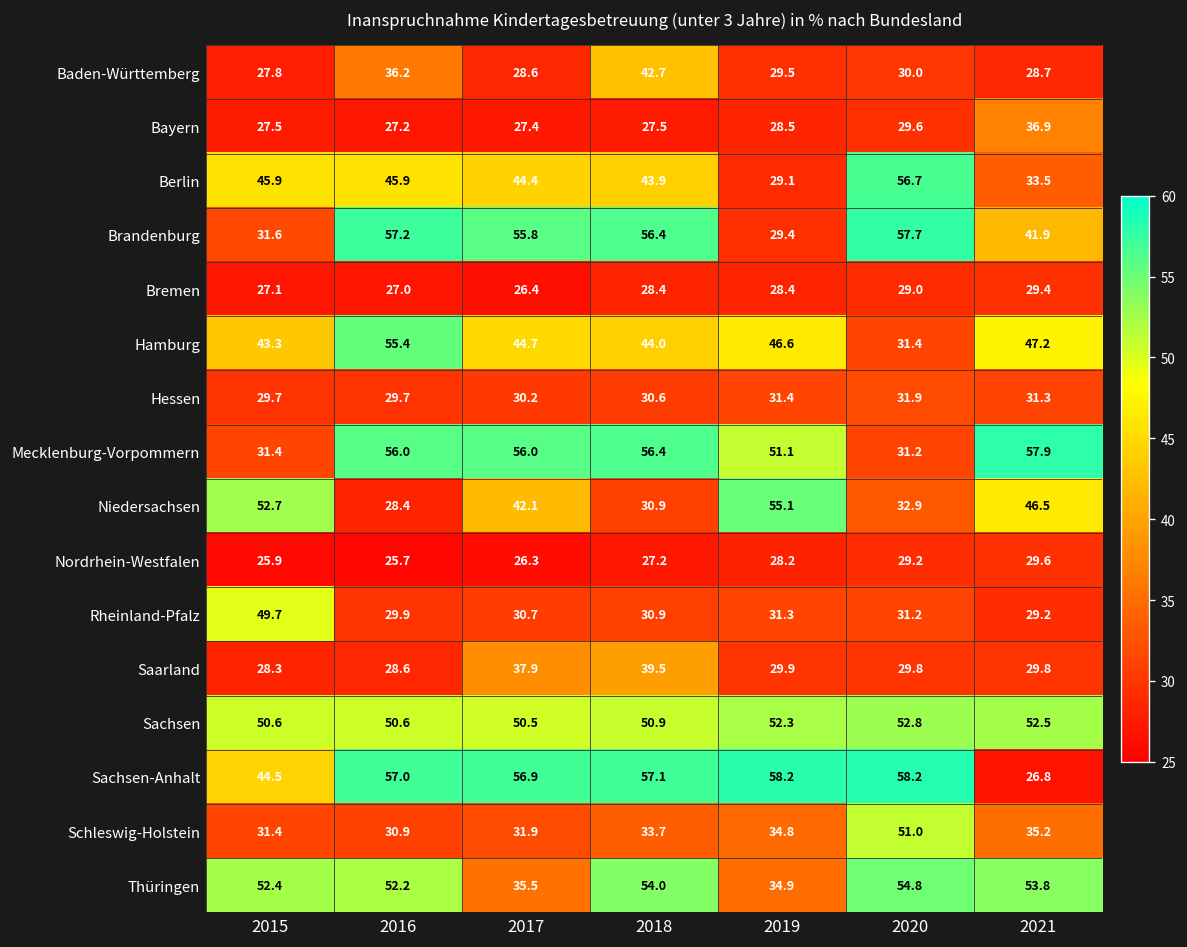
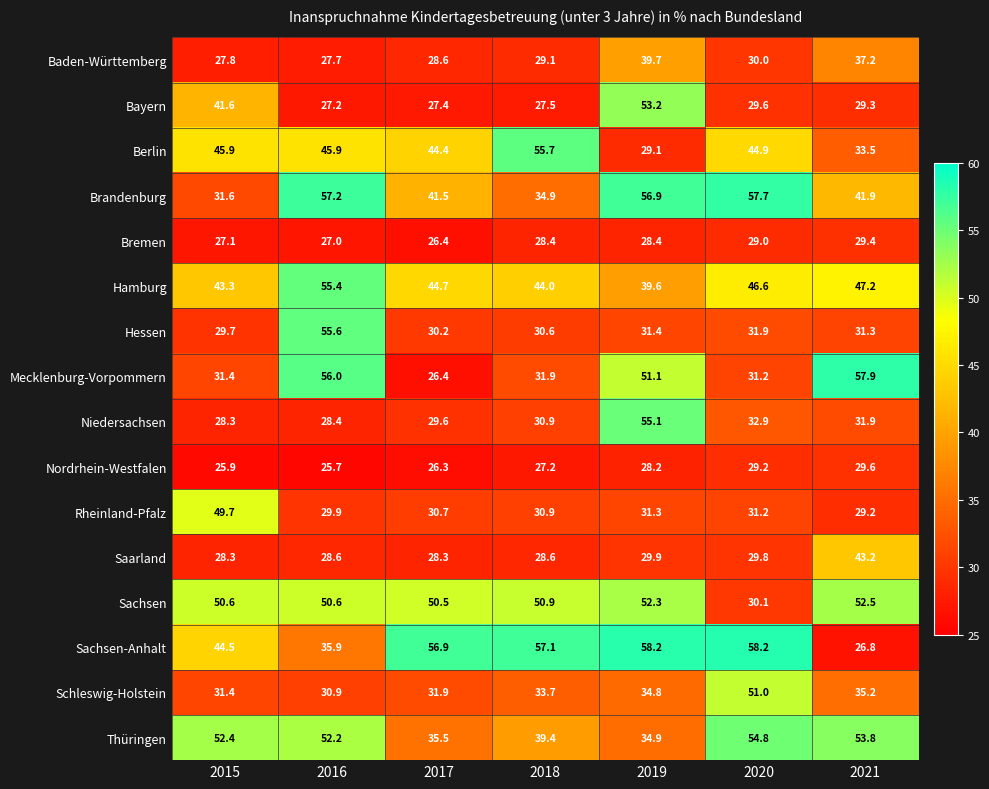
Baden-Württemberg, 2016: 36.2 -> 27.7
Baden-Württemberg, 2018: 42.7 -> 29.1
Baden-Württemberg, 2019: 29.5 -> 39.7
Baden-Württemberg, 2021: 28.7 -> 37.2
Bayern, 2015: 27.5 -> 41.6
Bayern, 2019: 28.5 -> 53.2
Bayern, 2021: 36.9 -> 29.3
Berlin, 2018: 43.9 -> 55.7
Berlin, 2020: 56.7 -> 44.9
Brandenburg, 2017: 55.8 -> 41.5
Brandenburg, 2018: 56.4 -> 34.9
Brandenburg, 2019: 29.4 -> 56.9
Hamburg, 2019: 46.6 -> 39.6
Hamburg, 2020: 31.4 -> 46.6
Hessen, 2016: 29.7 -> 55.6
Mecklenburg-Vorpommern, 2017: 56.0 -> 26.4
Mecklenburg-Vorpommern, 2018: 56.4 -> 31.9
Niedersachsen, 2015: 52.7 -> 28.3
Niedersachsen, 2017: 42.1 -> 29.6
Niedersachsen, 2021: 46.5 -> 31.9
Saarland, 2017: 37.9 -> 28.3
Saarland, 2018: 39.5 -> 28.6
Saarland, 2021: 29.8 -> 43.2
Sachsen, 2020: 52.8 -> 30.1
Sachsen-Anhalt, 2016: 57.0 -> 35.9
Thüringen, 2018: 54.0 -> 39.4
